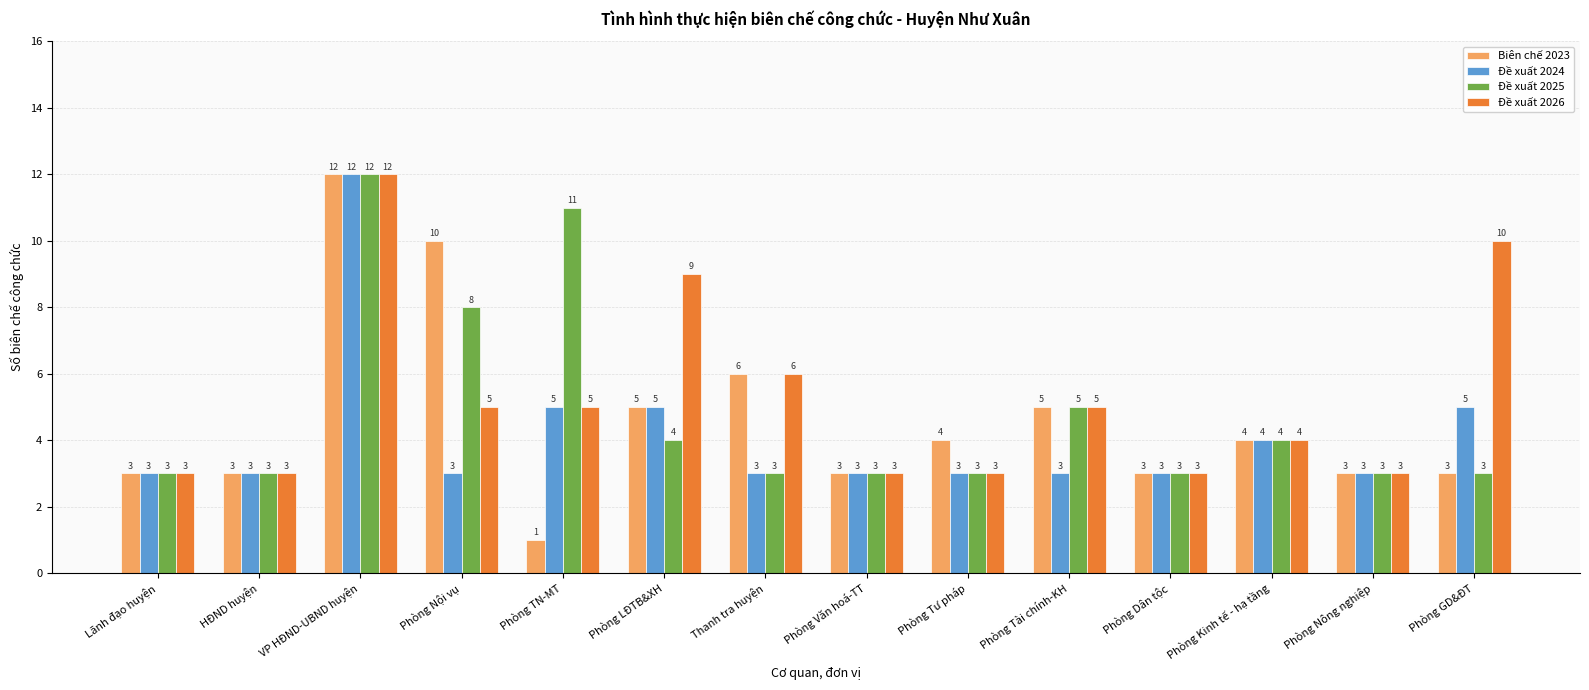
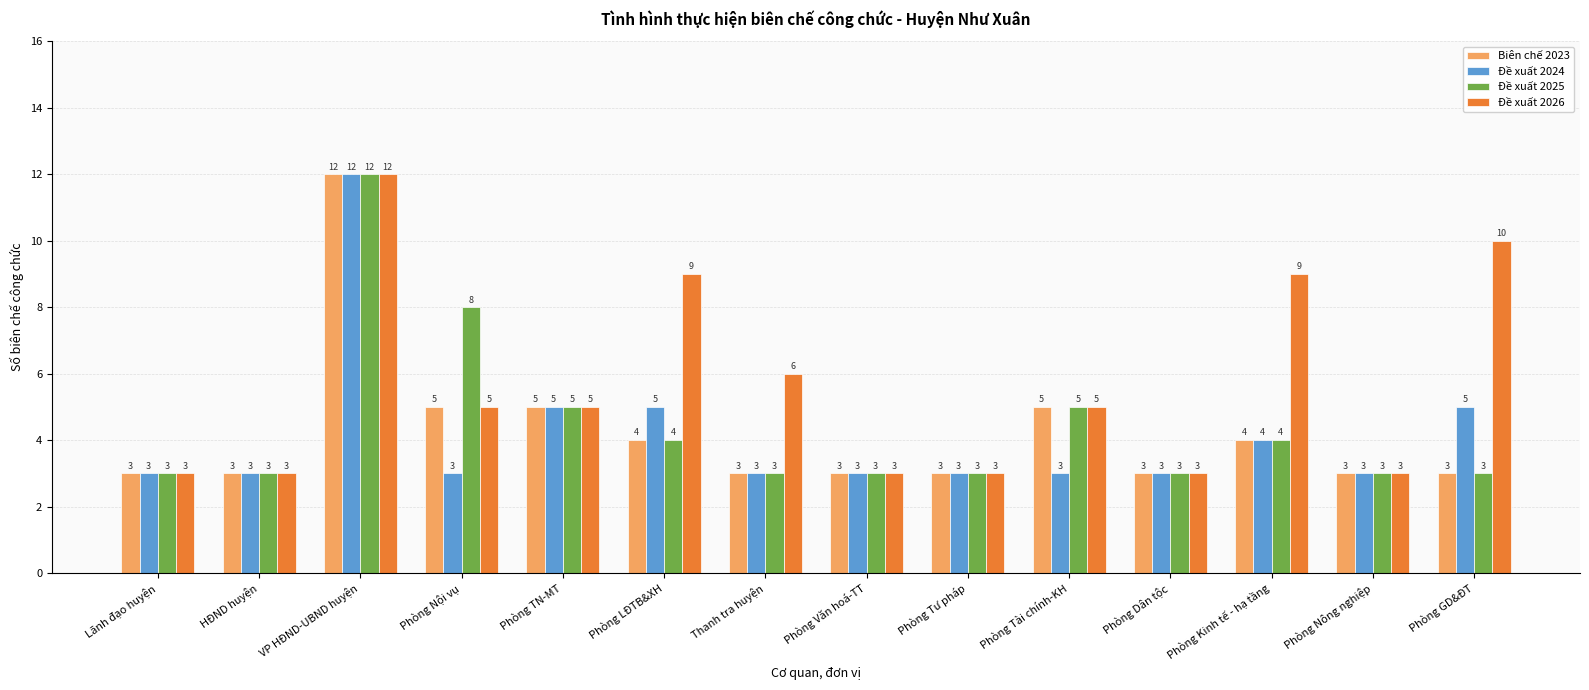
Biên chế 2023, Phòng Nội vụ: 10 -> 5
Biên chế 2023, Phòng TN-MT: 1 -> 5
Đề xuất 2025, Phòng TN-MT: 11 -> 5
Biên chế 2023, Phòng LĐTB&XH: 5 -> 4
Biên chế 2023, Thanh tra huyện: 6 -> 3
Biên chế 2023, Phòng Tư pháp: 4 -> 3
Đề xuất 2026, Phòng Kinh tế - hạ tầng: 4 -> 9
